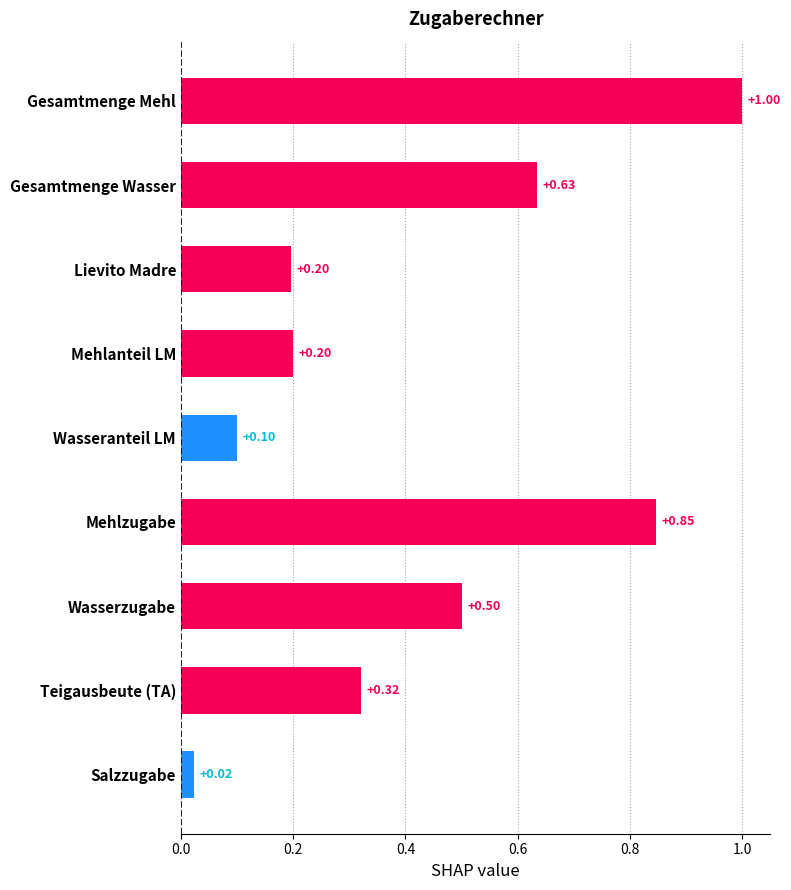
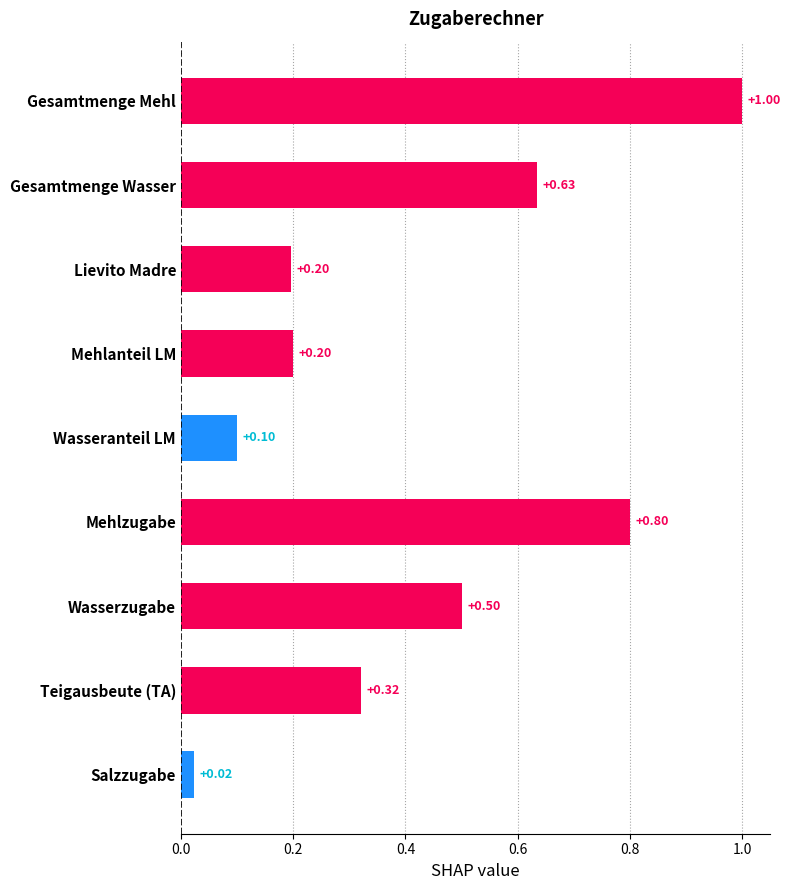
Mehlzugabe: +0.85 -> +0.80
